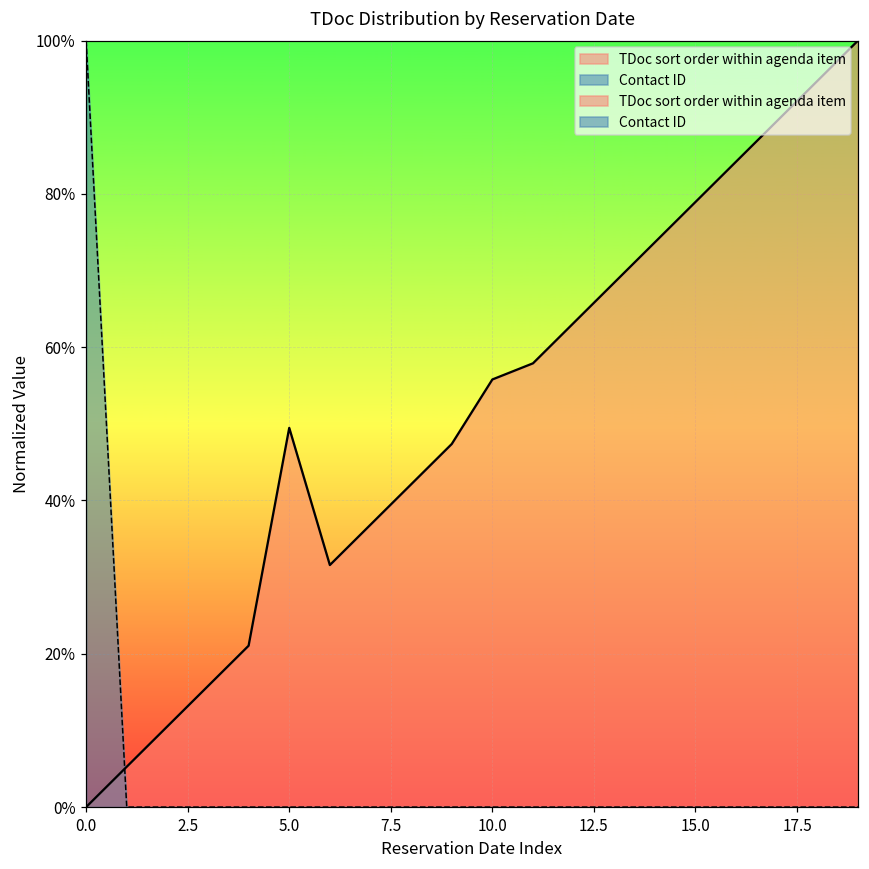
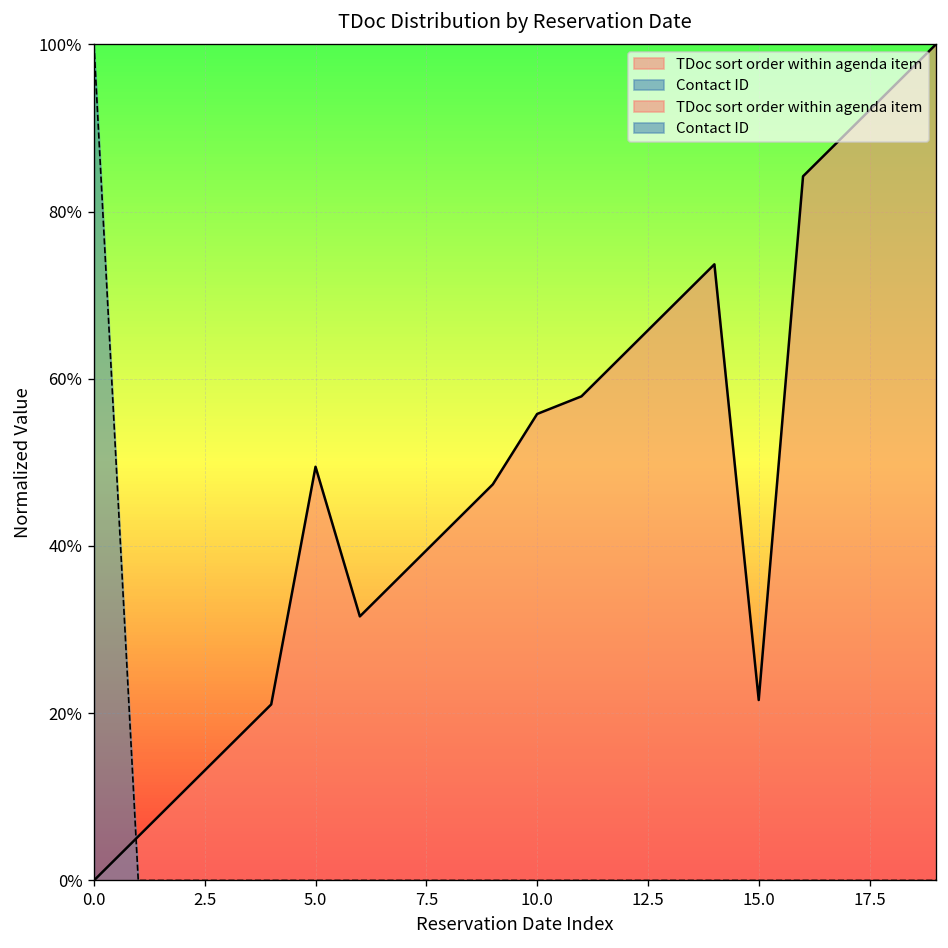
TDoc sort order within agenda item, 15.0: 79% -> 22%
